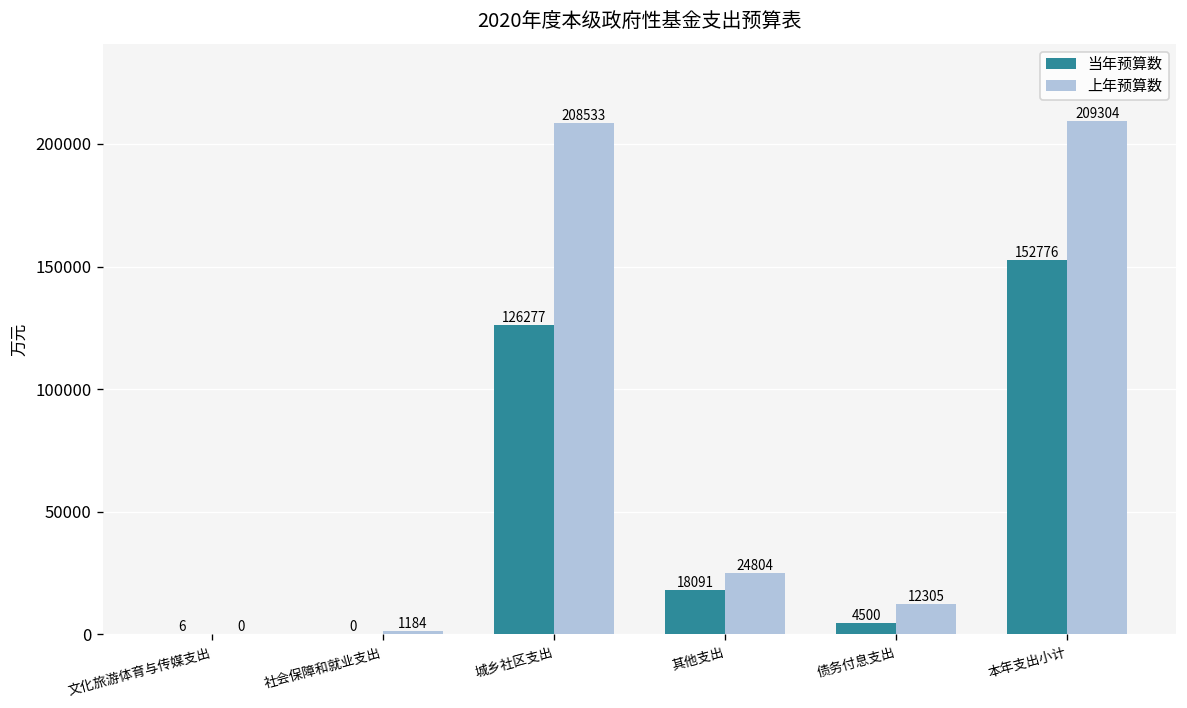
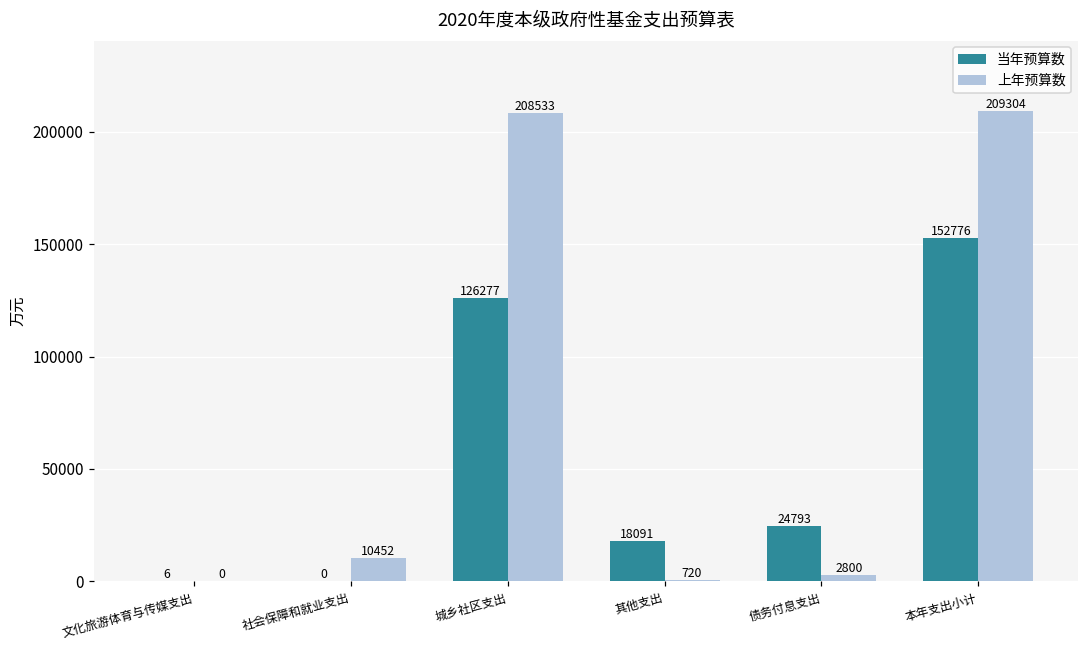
上年预算数, 社会保障和就业支出: 1184 -> 10452
上年预算数, 其他支出: 24804 -> 720
当年预算数, 债务付息支出: 4500 -> 24793
上年预算数, 债务付息支出: 12305 -> 2800
